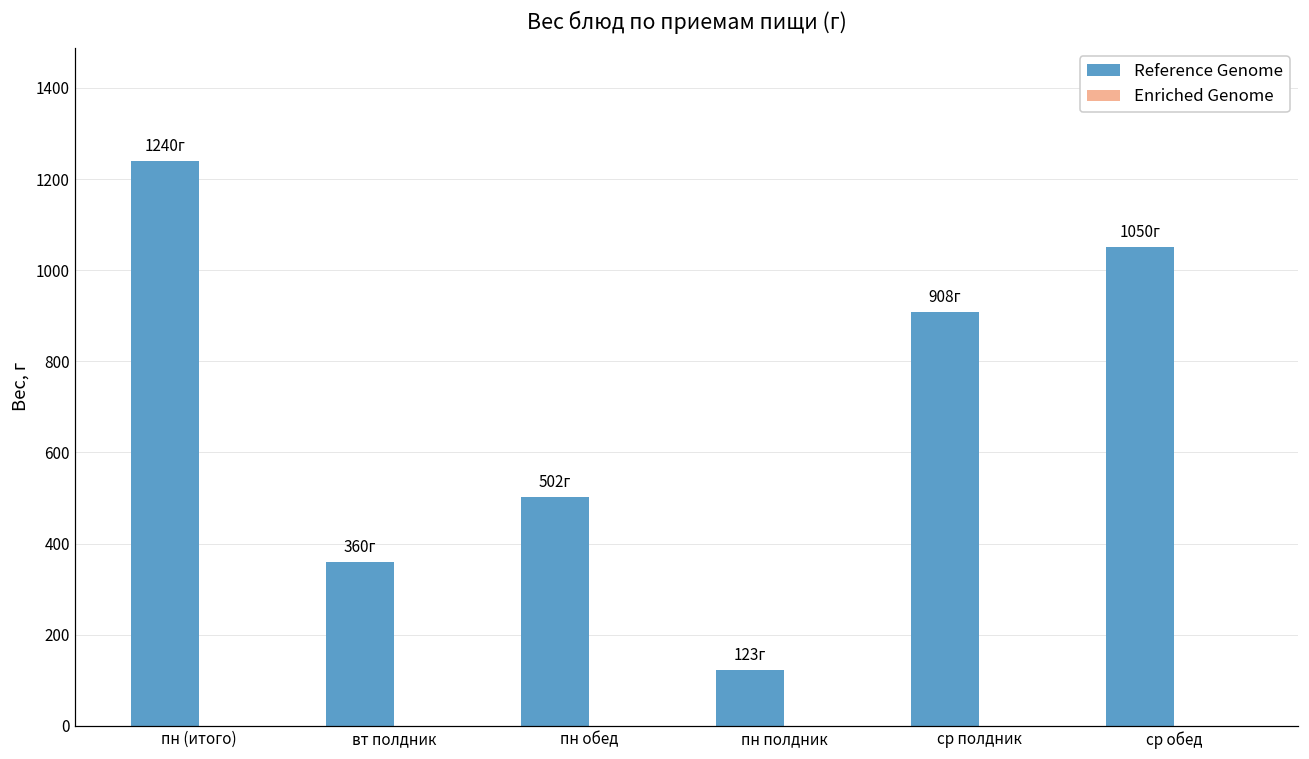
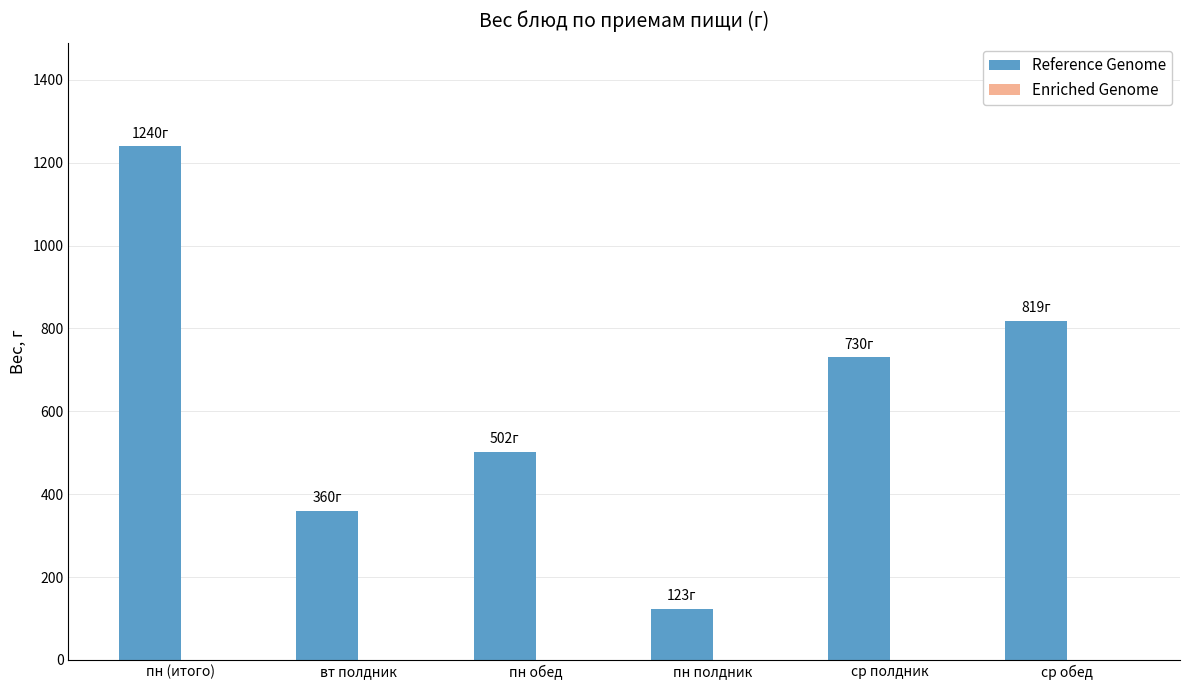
Reference Genome, ср полдник: 908г -> 730г
Reference Genome, ср обед: 1050г -> 819г
